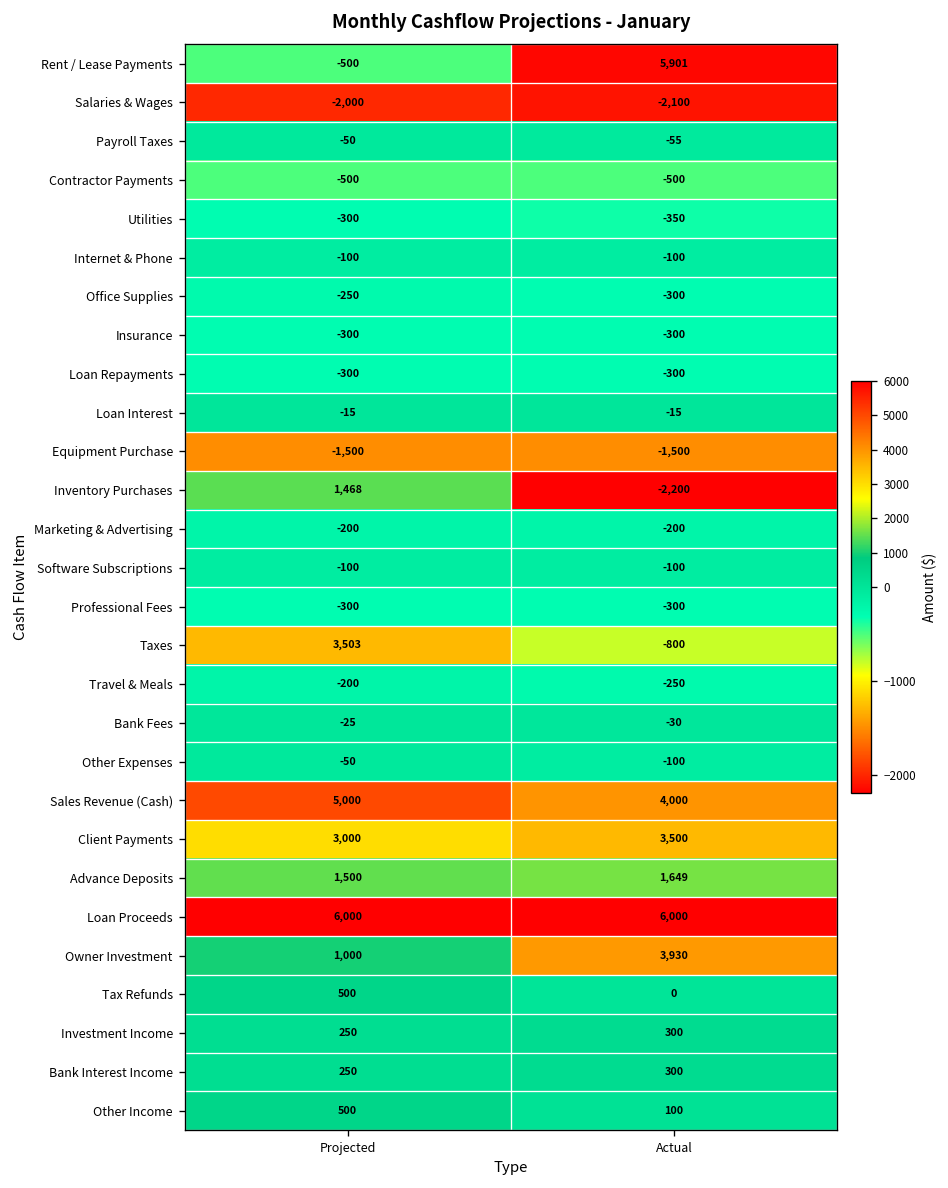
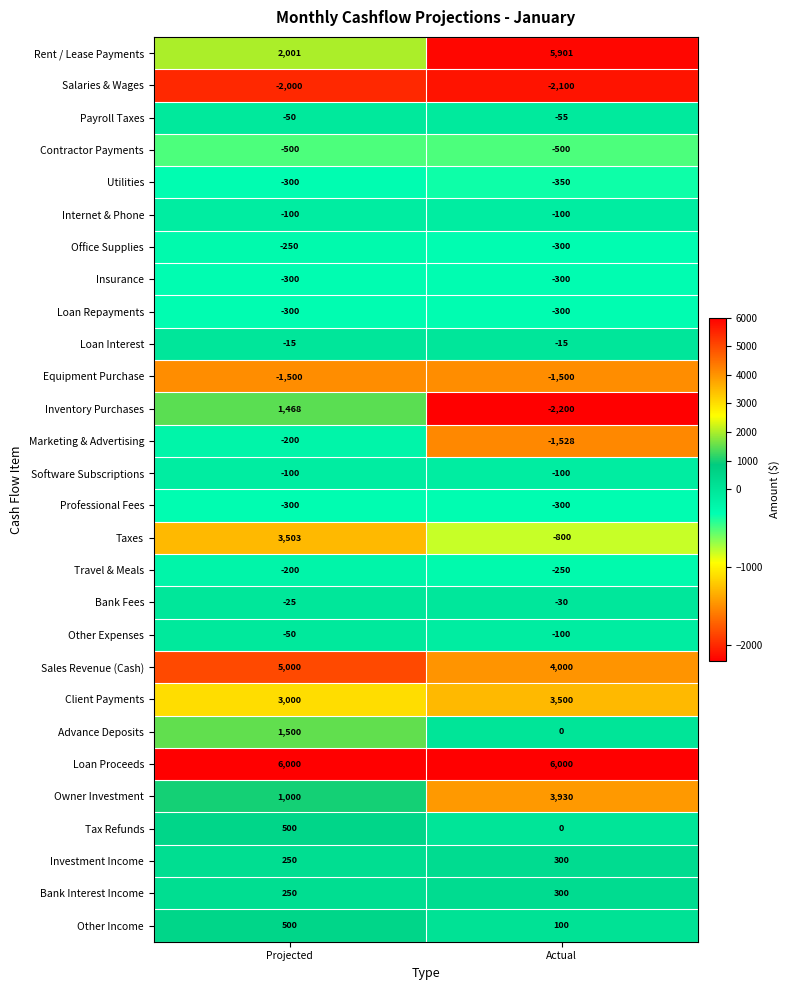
Rent / Lease Payments, Projected: -500 -> 2,001
Marketing & Advertising, Actual: -200 -> -1,528
Advance Deposits, Actual: 1,649 -> 0
